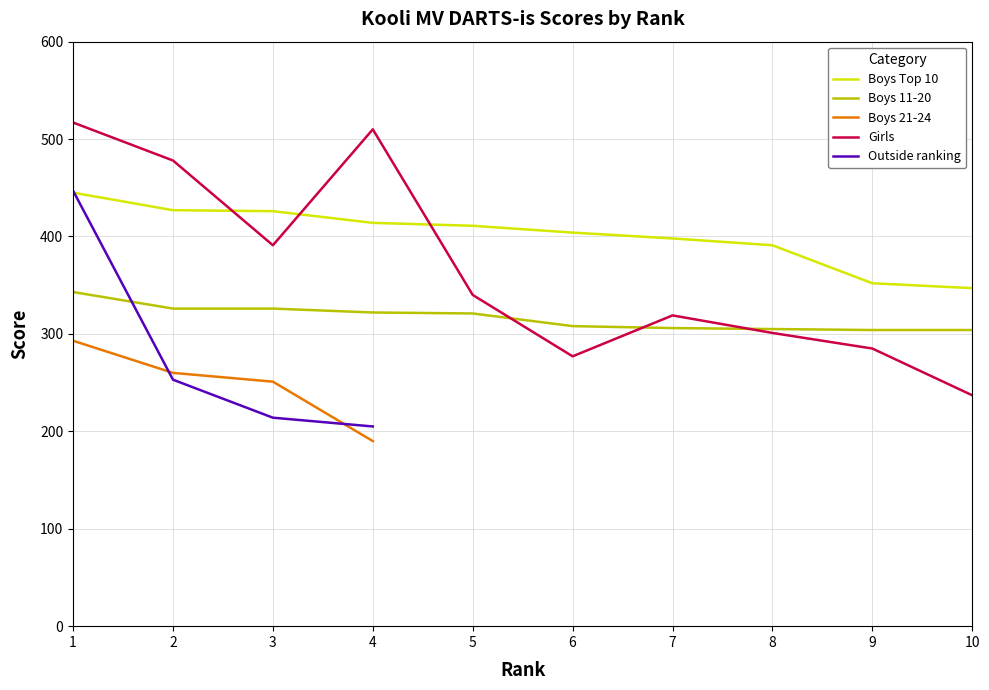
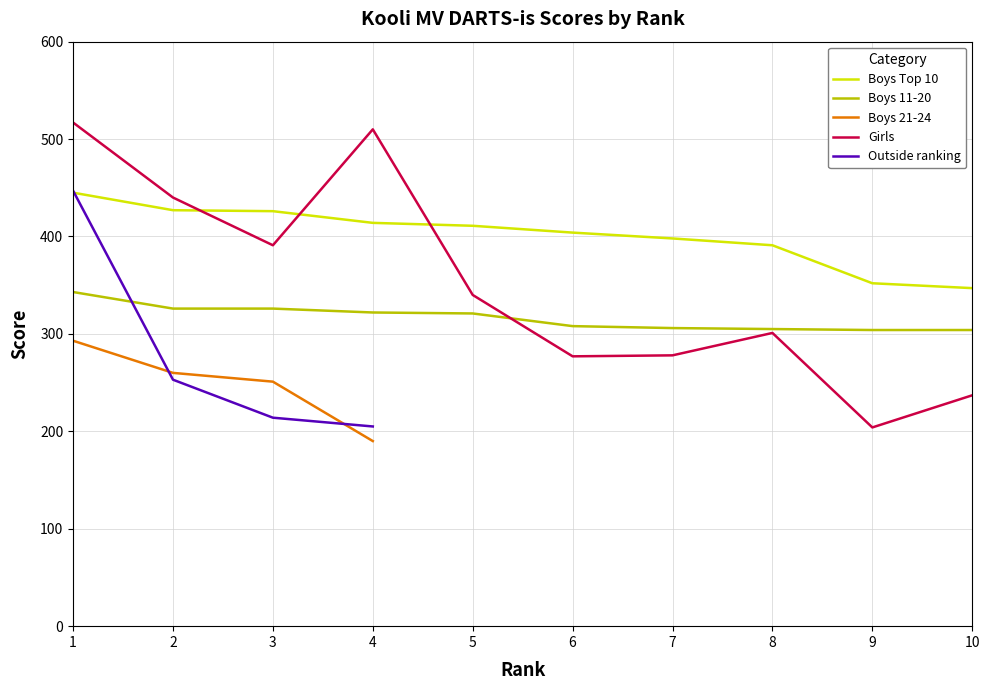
Girls, 2: 480 -> 440
Girls, 7: 320 -> 280
Girls, 9: 290 -> 200
